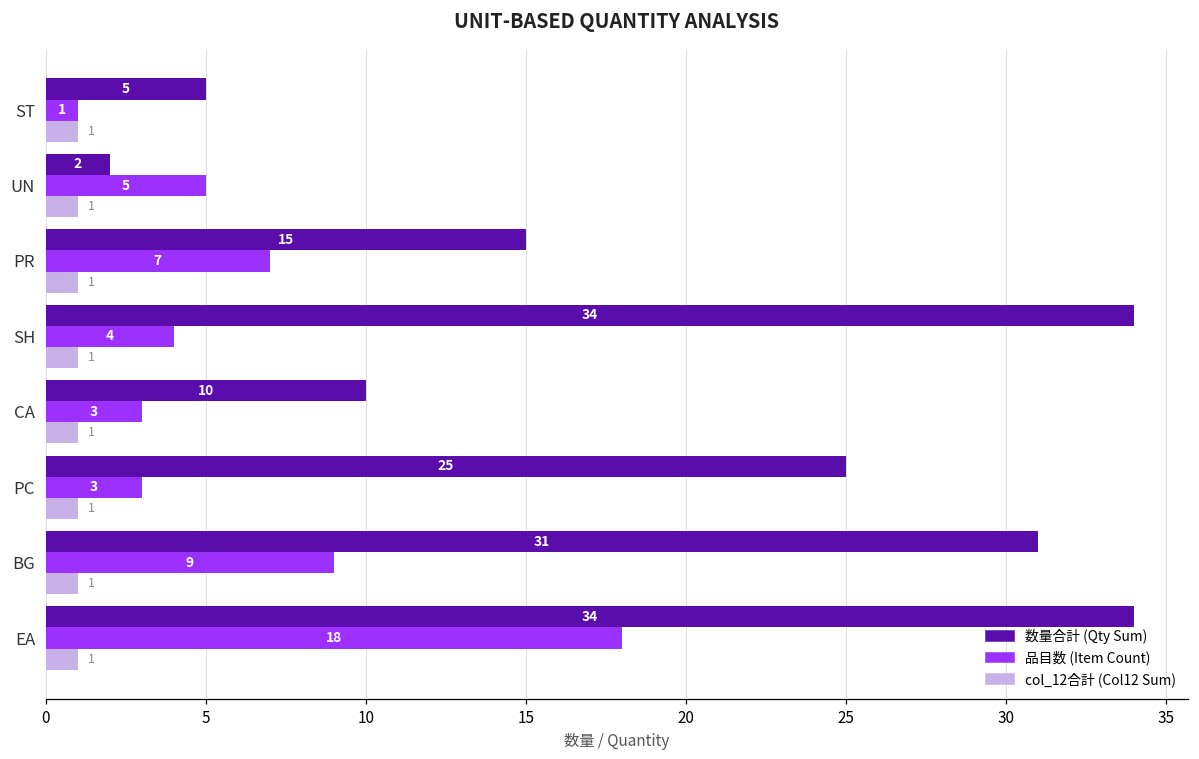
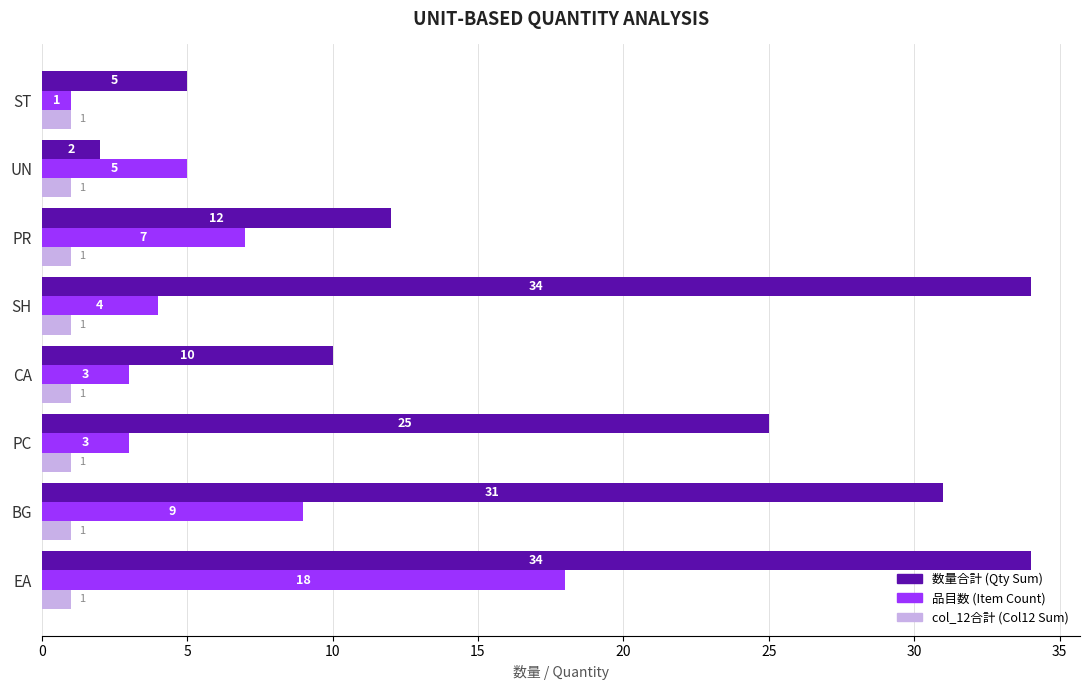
数量合計 (Qty Sum), PR: 15 -> 12
